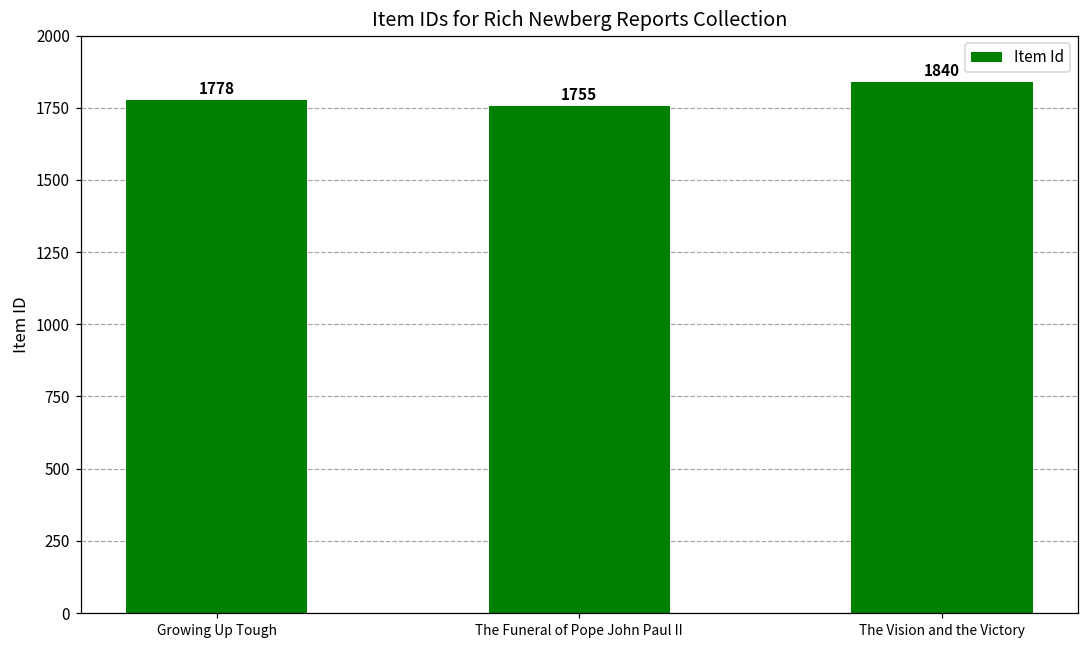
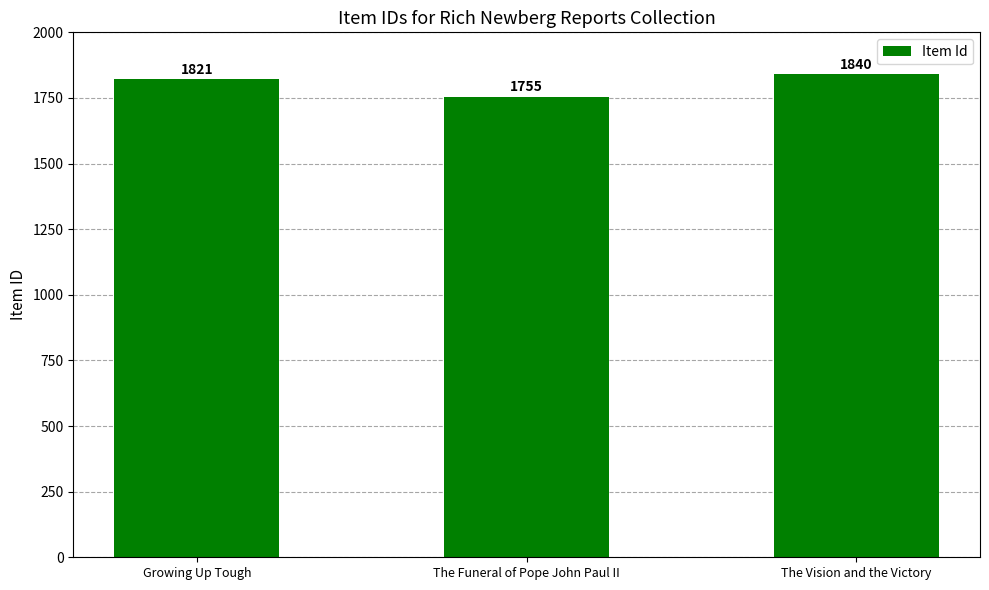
Growing Up Tough: 1778 -> 1821
